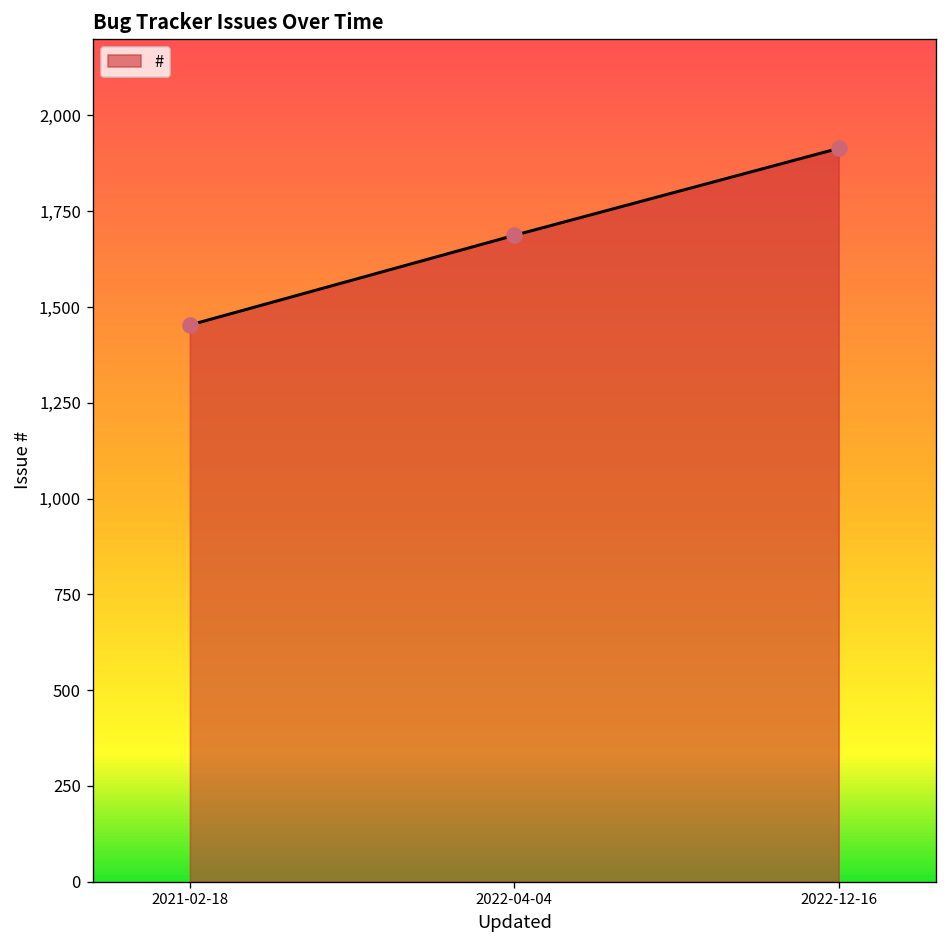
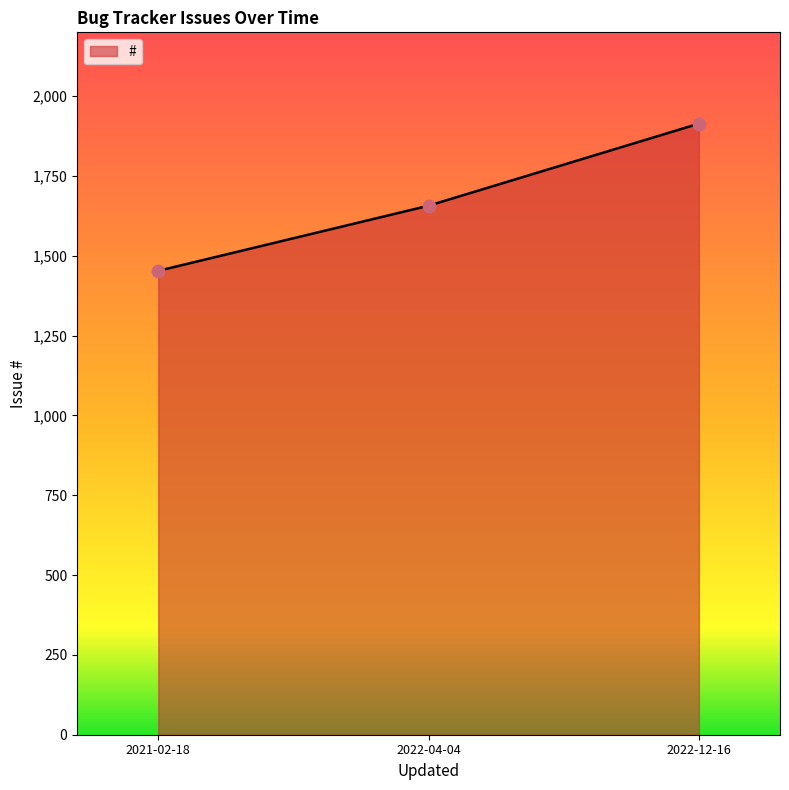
2022-04-04: 1,690 -> 1,660
